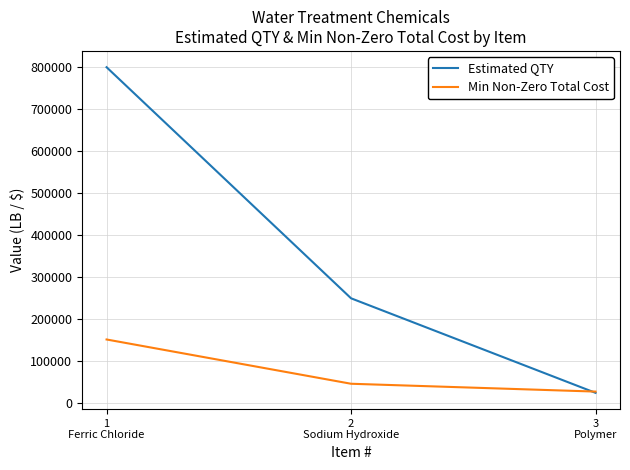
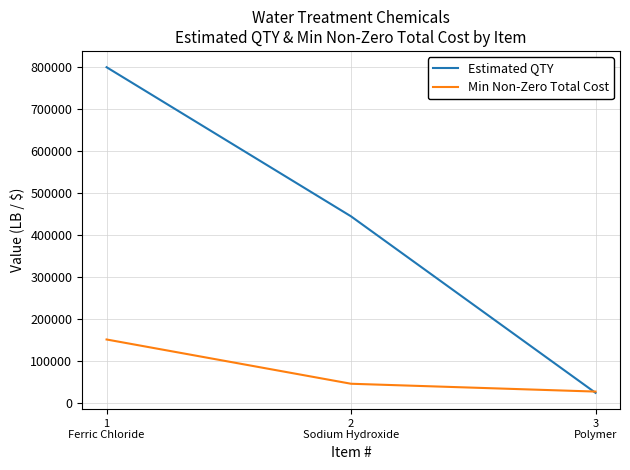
Estimated QTY, 2 Sodium Hydroxide: 250000 -> 450000
